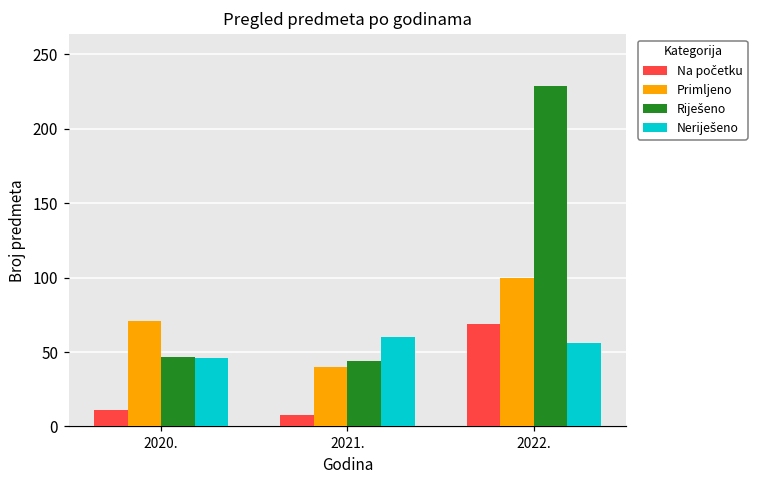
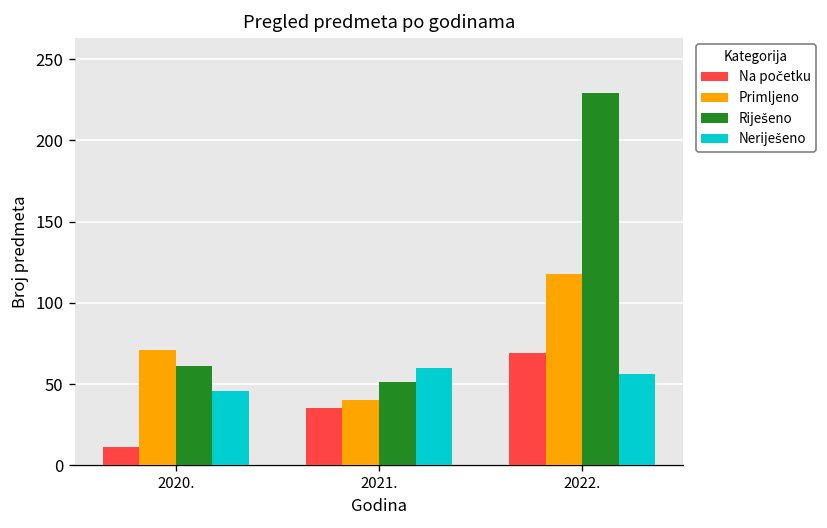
Riješeno, 2020.: 47 -> 61
Na početku, 2021.: 8 -> 35
Riješeno, 2021.: 44 -> 51
Primljeno, 2022.: 100 -> 118
